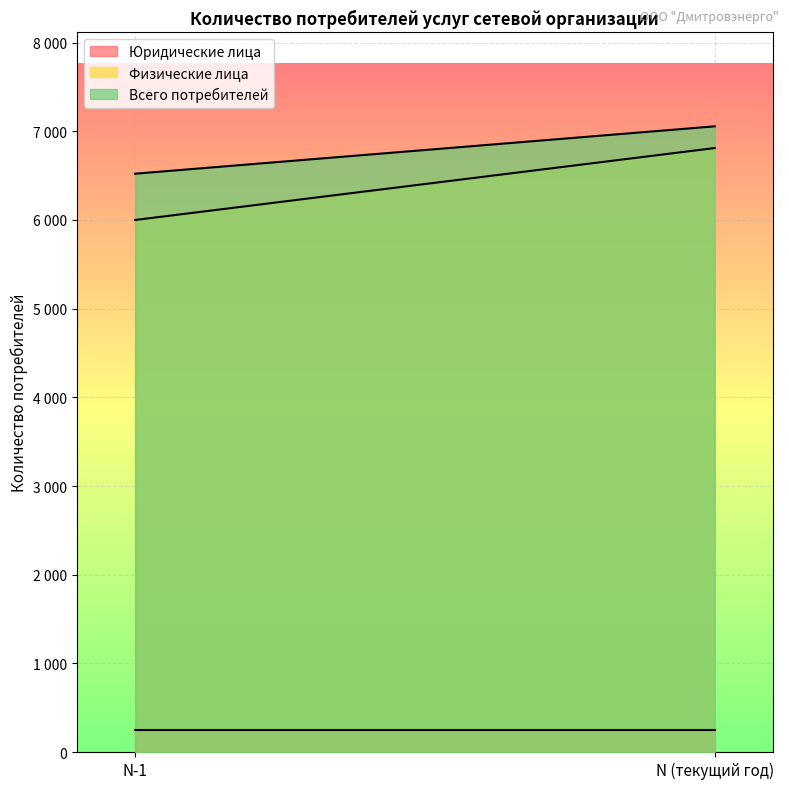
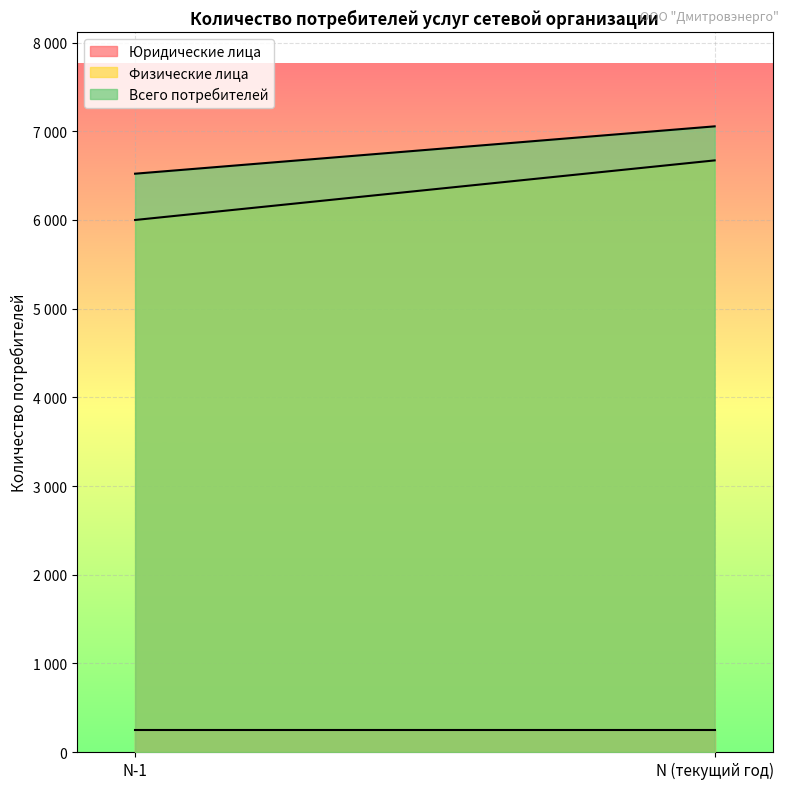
Физические лица, N (текущий год): 6800 -> 6700
